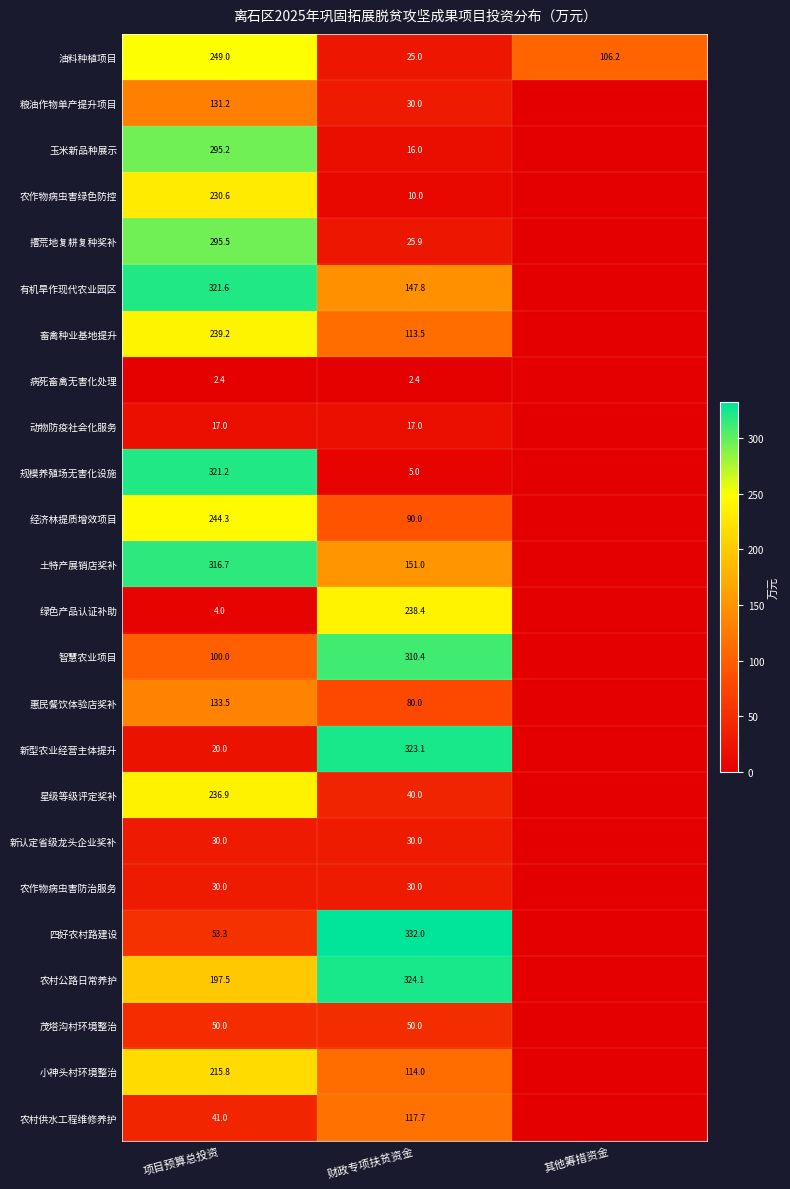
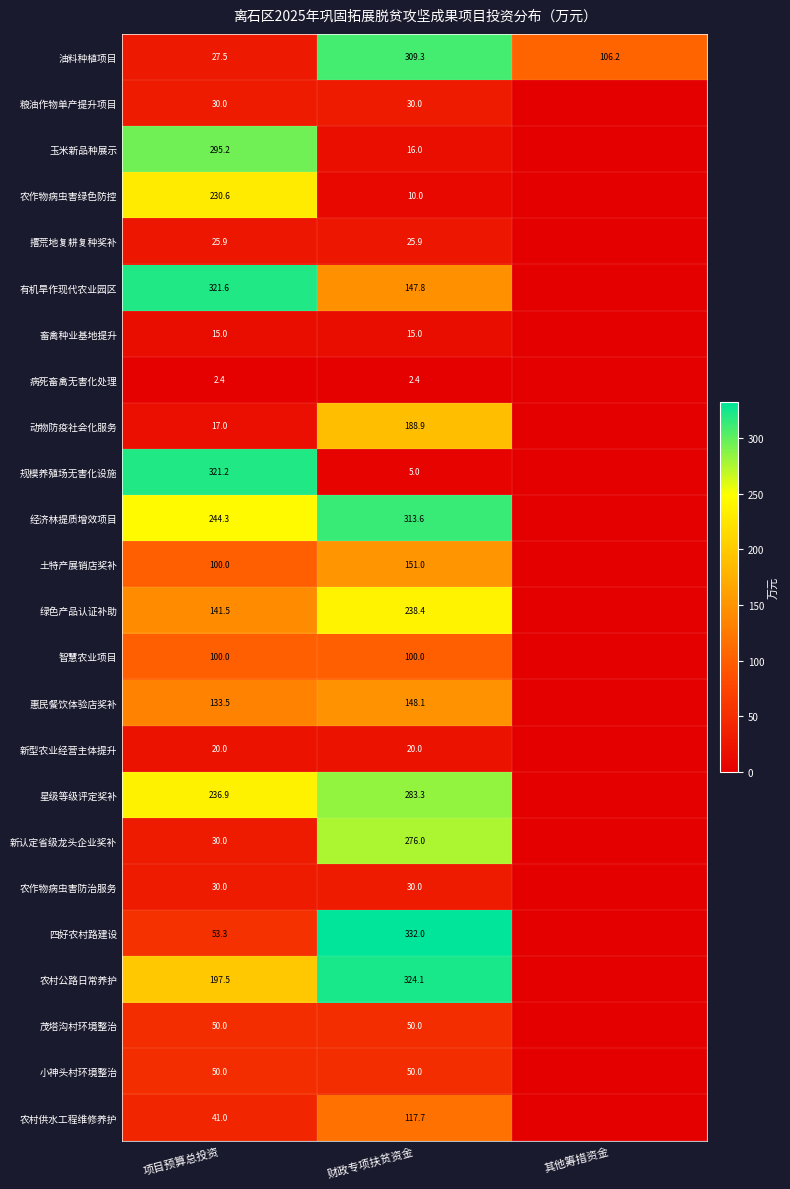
油料种植项目, 项目预算总投资: 249.0 -> 27.5
油料种植项目, 财政专项扶贫资金: 25.0 -> 309.3
粮油作物单产提升项目, 项目预算总投资: 131.2 -> 30.0
撂荒地复耕复种奖补, 项目预算总投资: 295.5 -> 25.9
畜禽种业基地提升, 项目预算总投资: 239.2 -> 15.0
畜禽种业基地提升, 财政专项扶贫资金: 113.5 -> 15.0
动物防疫社会化服务, 财政专项扶贫资金: 17.0 -> 188.9
经济林提质增效项目, 财政专项扶贫资金: 90.0 -> 313.6
土特产展销店奖补, 项目预算总投资: 316.7 -> 100.0
绿色产品认证补助, 项目预算总投资: 4.0 -> 141.5
智慧农业项目, 财政专项扶贫资金: 310.4 -> 100.0
惠民餐饮体验店奖补, 财政专项扶贫资金: 80.0 -> 148.1
新型农业经营主体提升, 财政专项扶贫资金: 323.1 -> 20.0
星级等级评定奖补, 财政专项扶贫资金: 40.0 -> 283.3
新认定省级龙头企业奖补, 财政专项扶贫资金: 30.0 -> 276.0
小神头村环境整治, 项目预算总投资: 215.8 -> 50.0
小神头村环境整治, 财政专项扶贫资金: 114.0 -> 50.0
